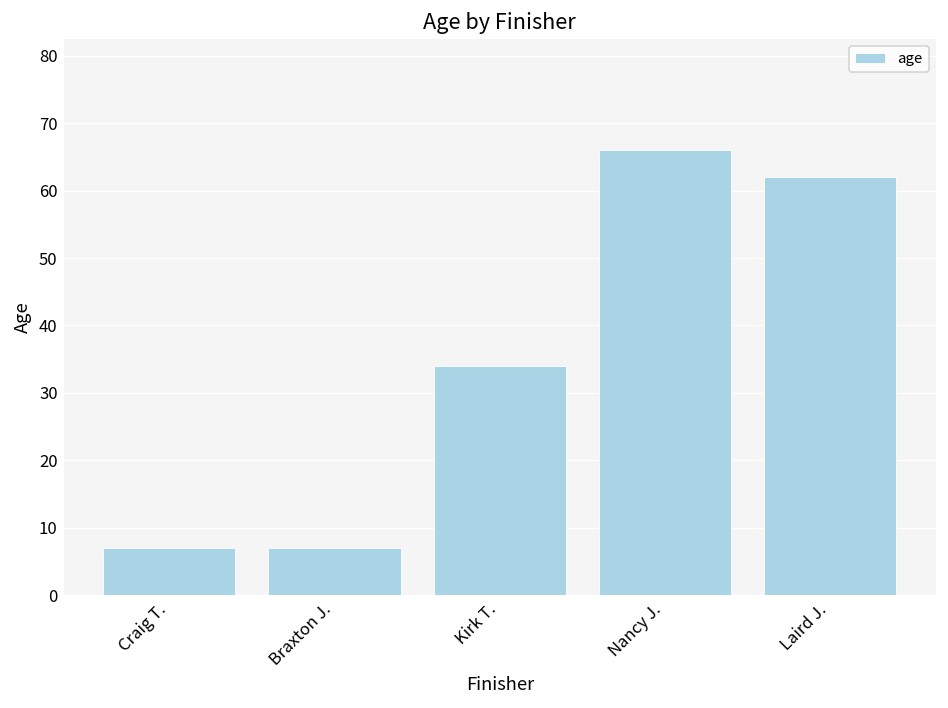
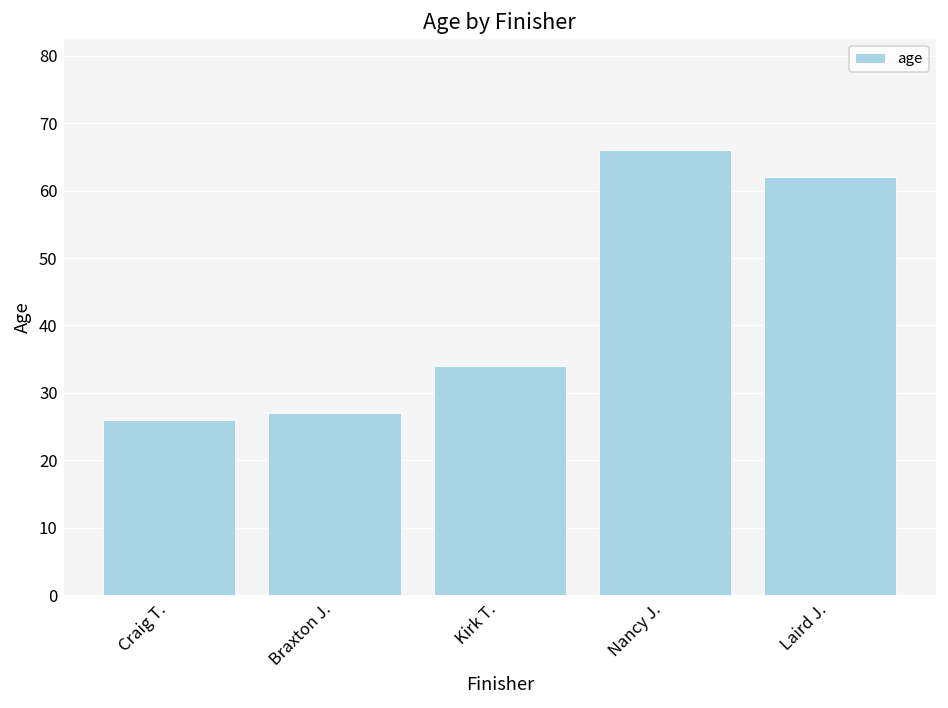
Craig T.: 7 -> 26
Braxton J.: 7 -> 27
